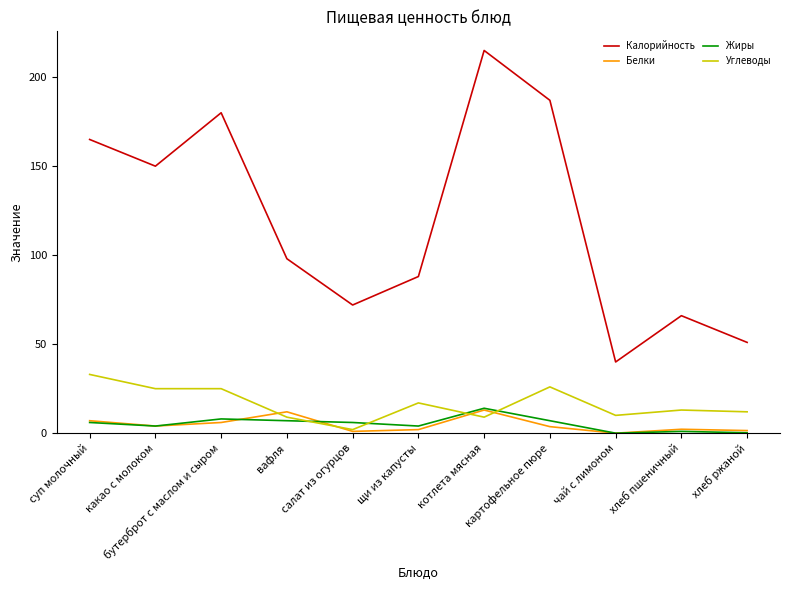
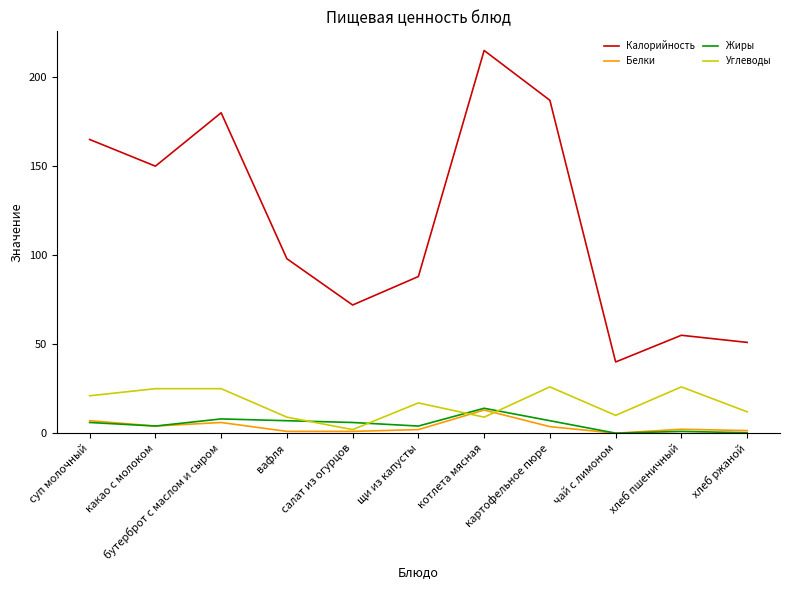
Углеводы, суп молочный: 33 -> 21
Белки, вафля: 12 -> 1
Калорийность, хлеб пшеничный: 66 -> 55
Углеводы, хлеб пшеничный: 13 -> 26
